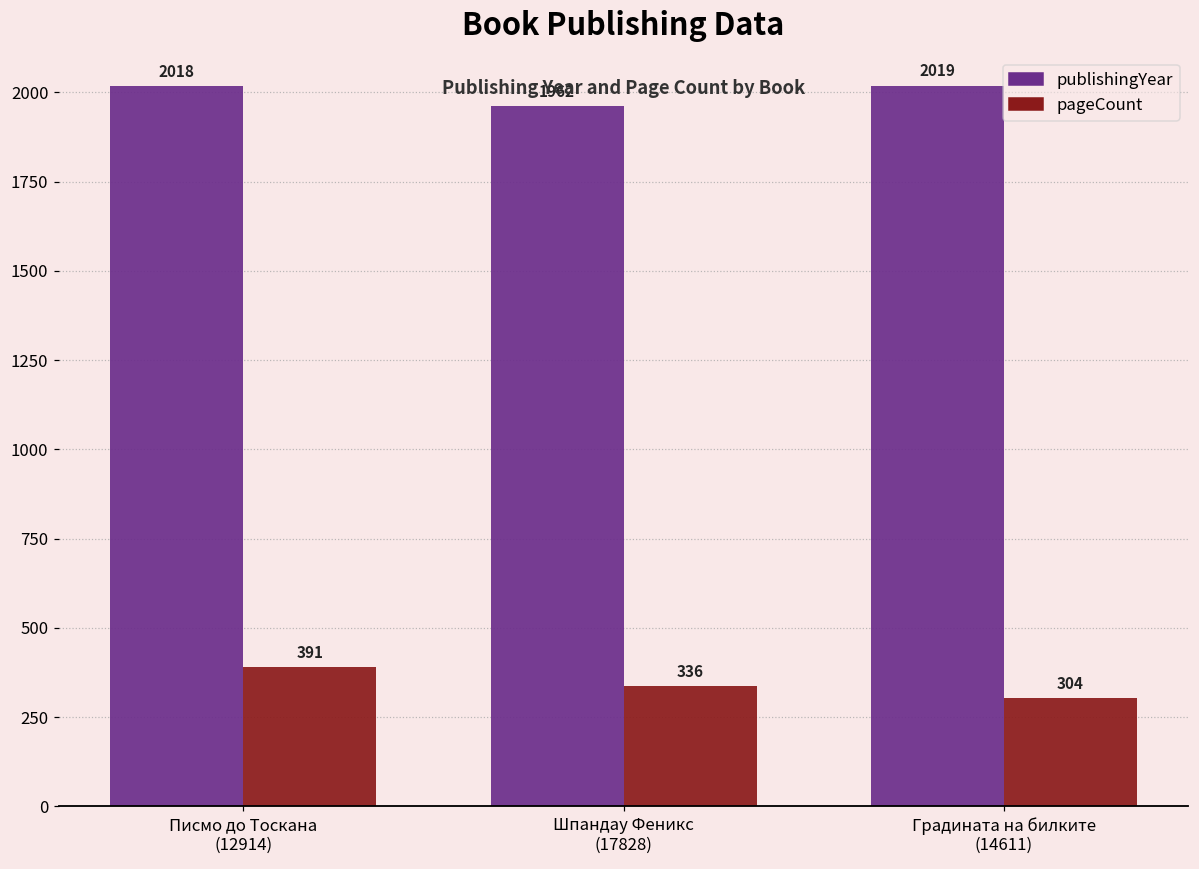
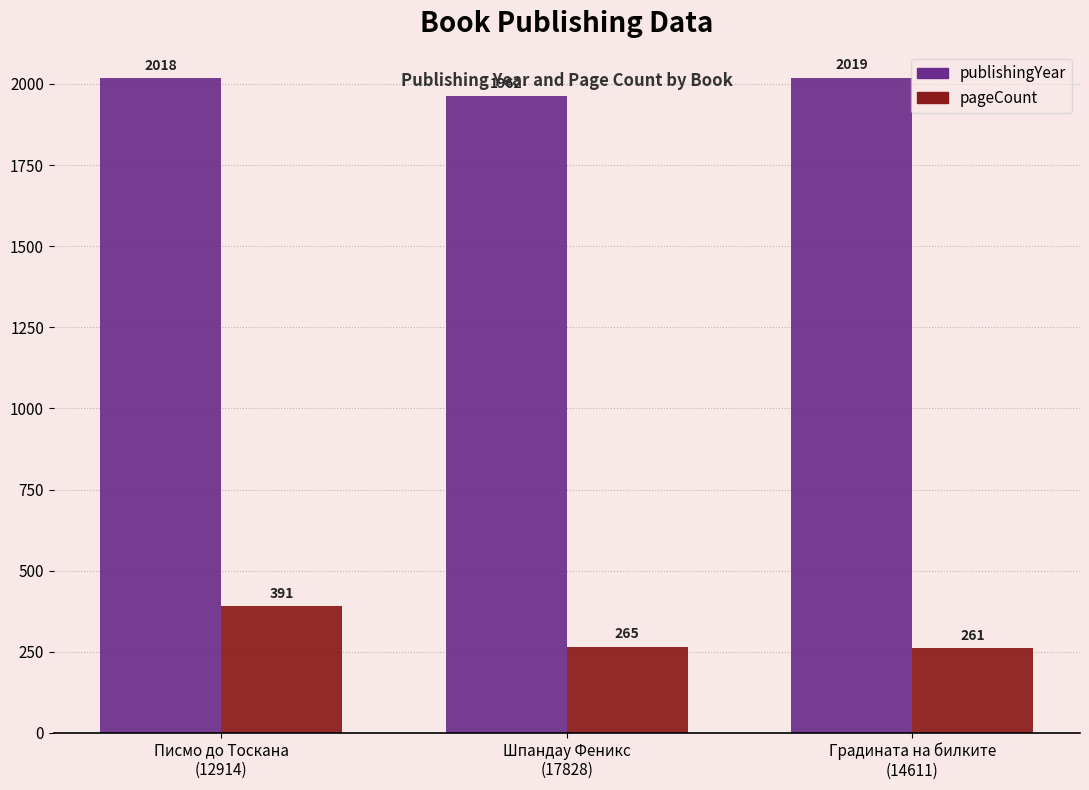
pageCount, Шпандау Феникс (17828): 336 -> 265
pageCount, Градината на билките (14611): 304 -> 261
